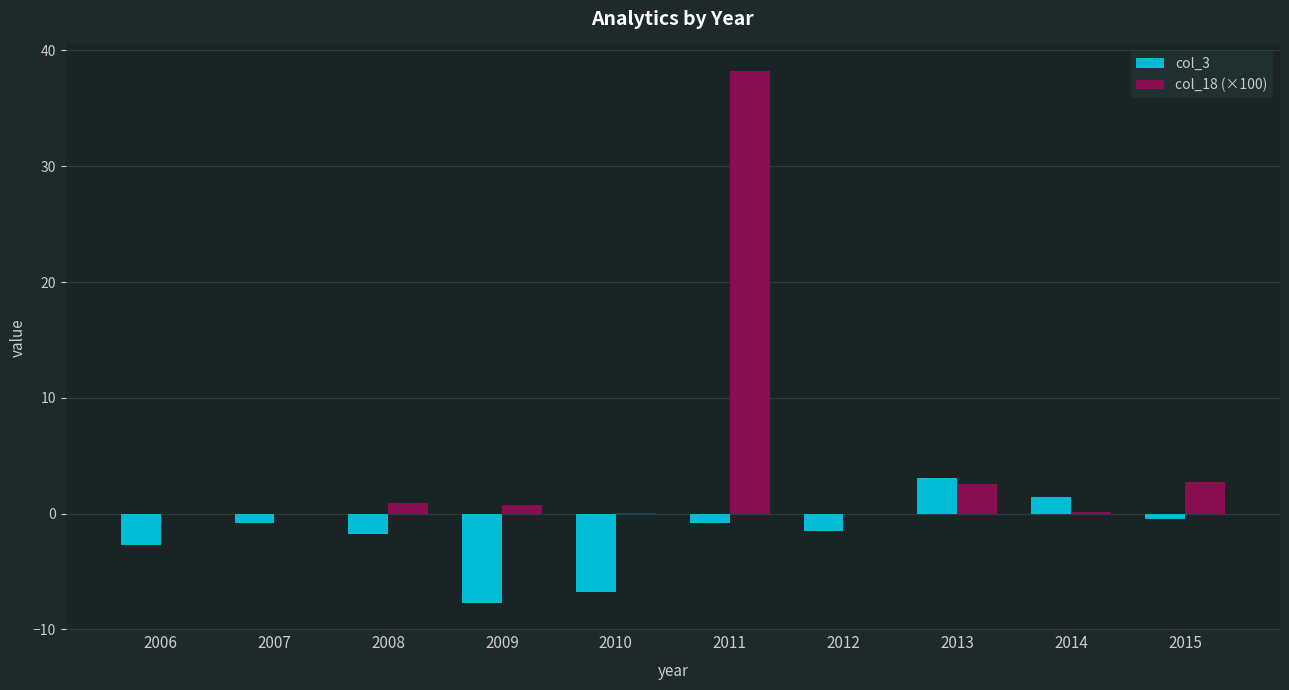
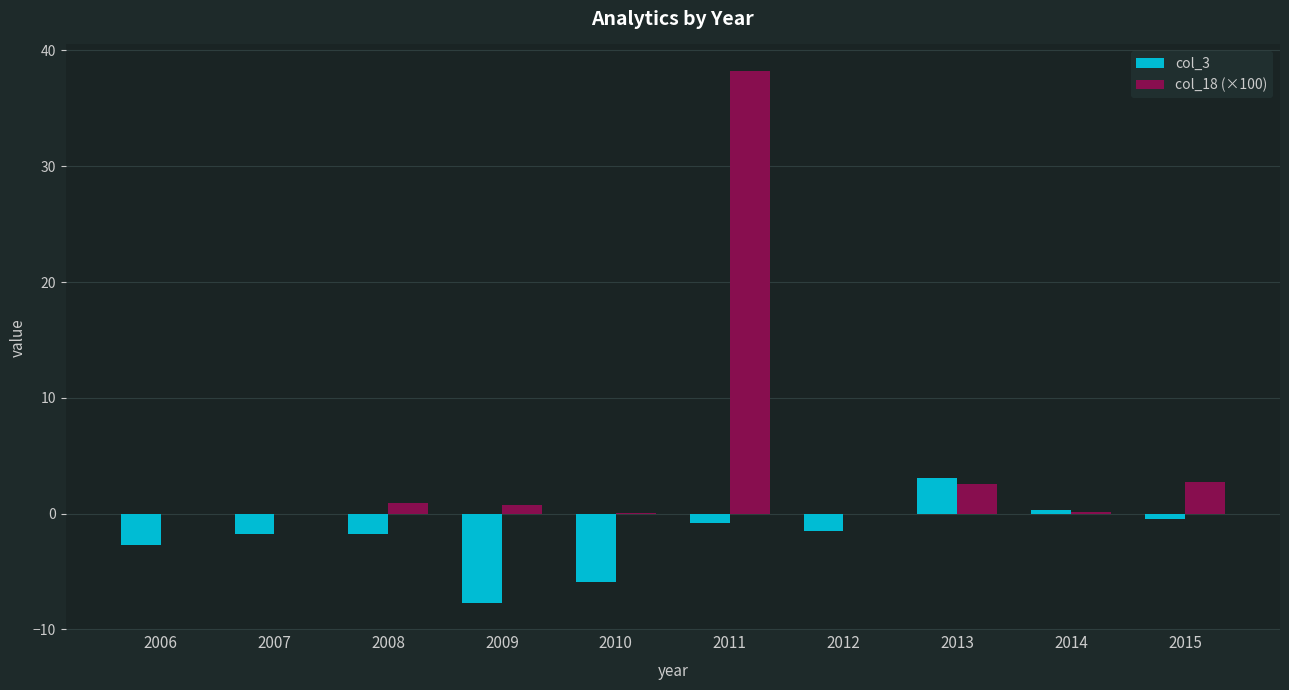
col_3, 2007: -0.9 -> -1.7
col_3, 2010: -6.7 -> -5.9
col_3, 2014: 1.4 -> 0.3
